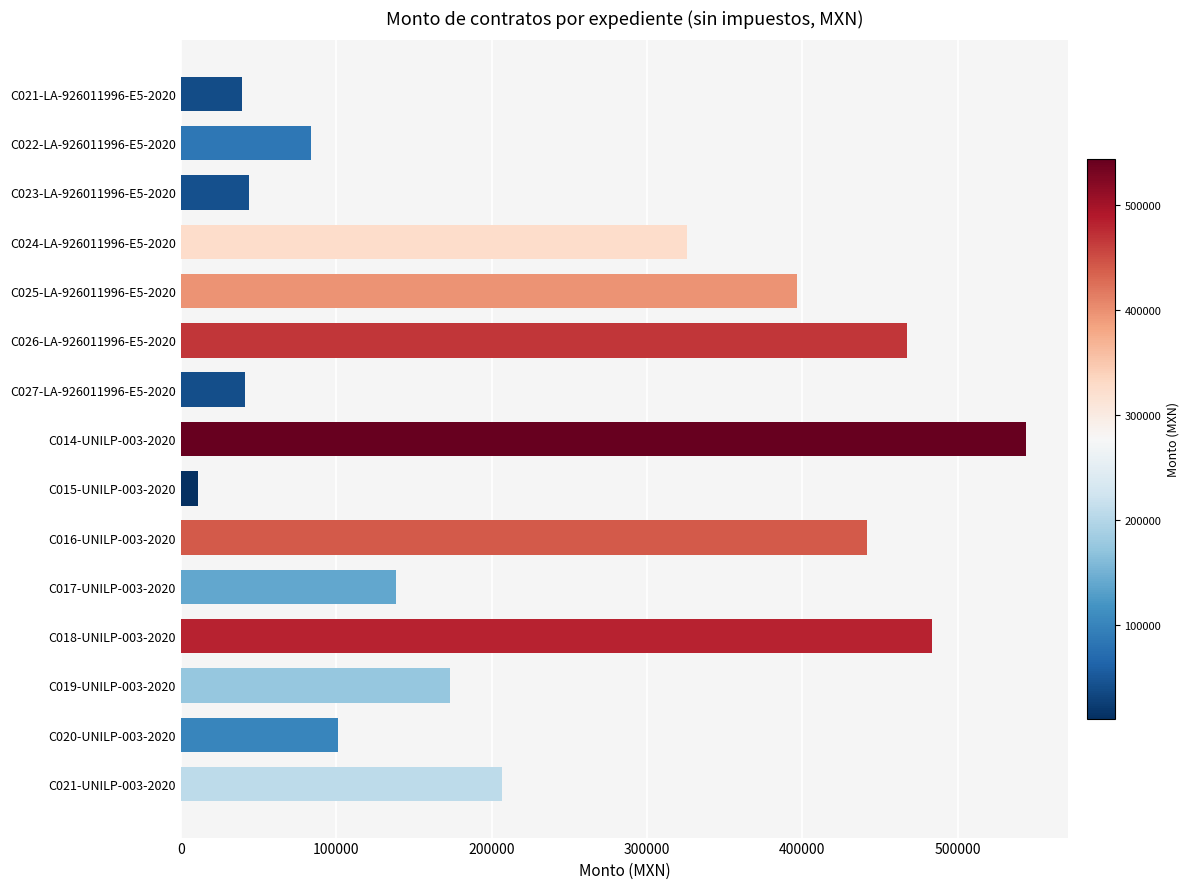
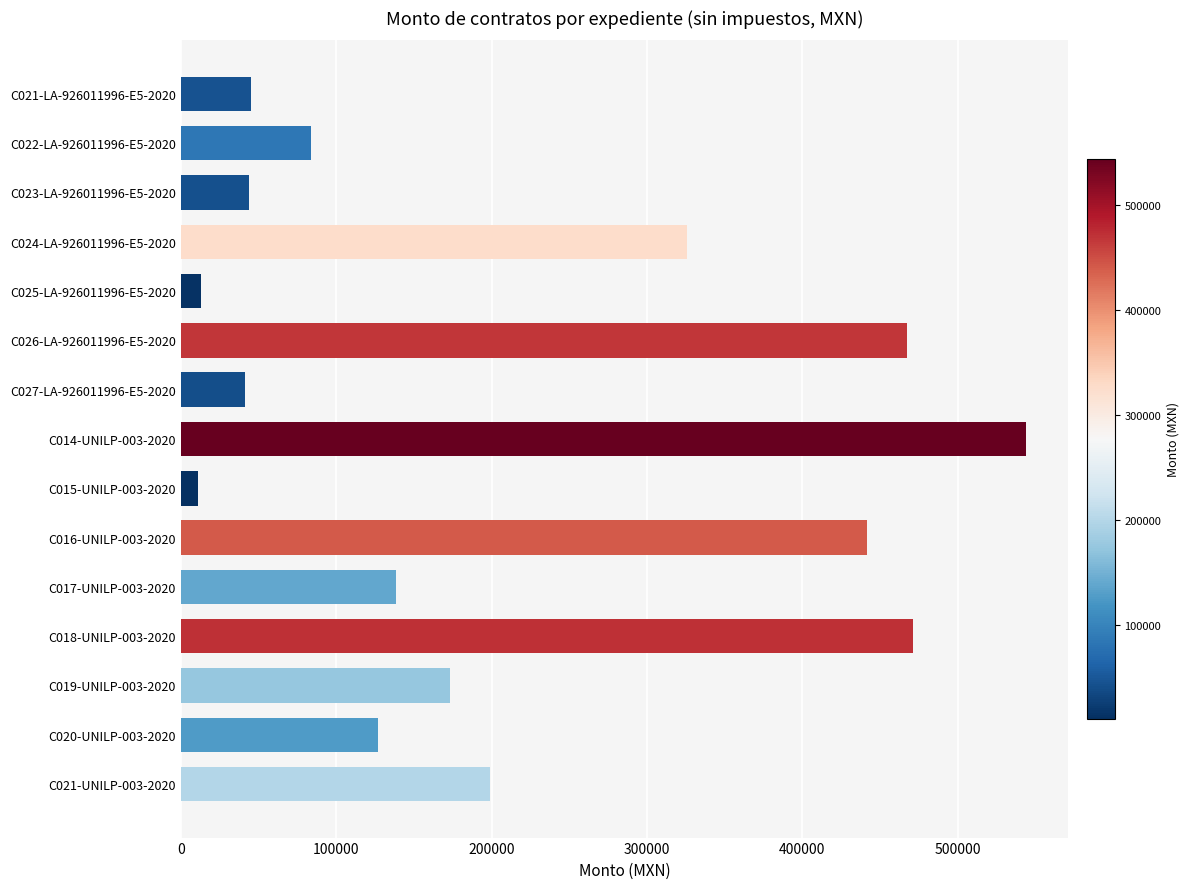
C021-LA-926011996-E5-2020: 40000 -> 45000
C025-LA-926011996-E5-2020: 397000 -> 13000
C018-UNILP-003-2020: 483000 -> 471000
C020-UNILP-003-2020: 101000 -> 127000
C021-UNILP-003-2020: 207000 -> 199000
